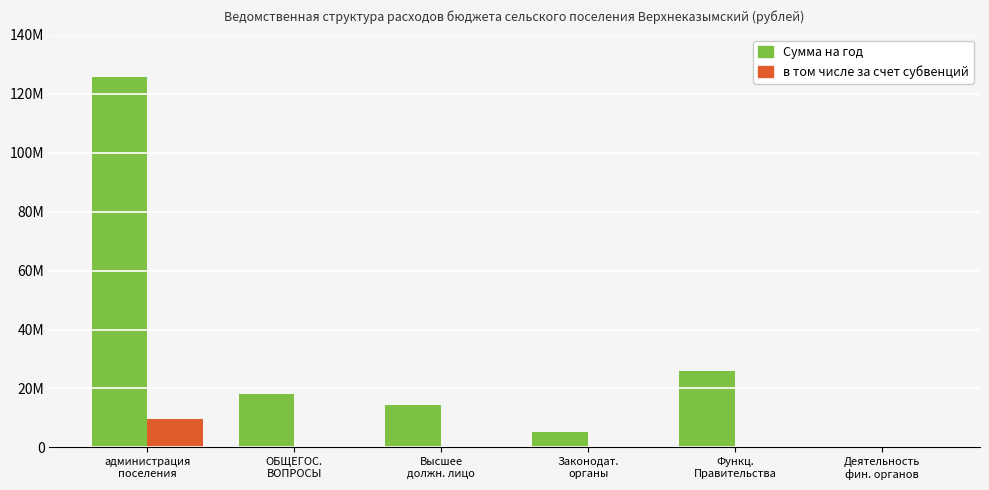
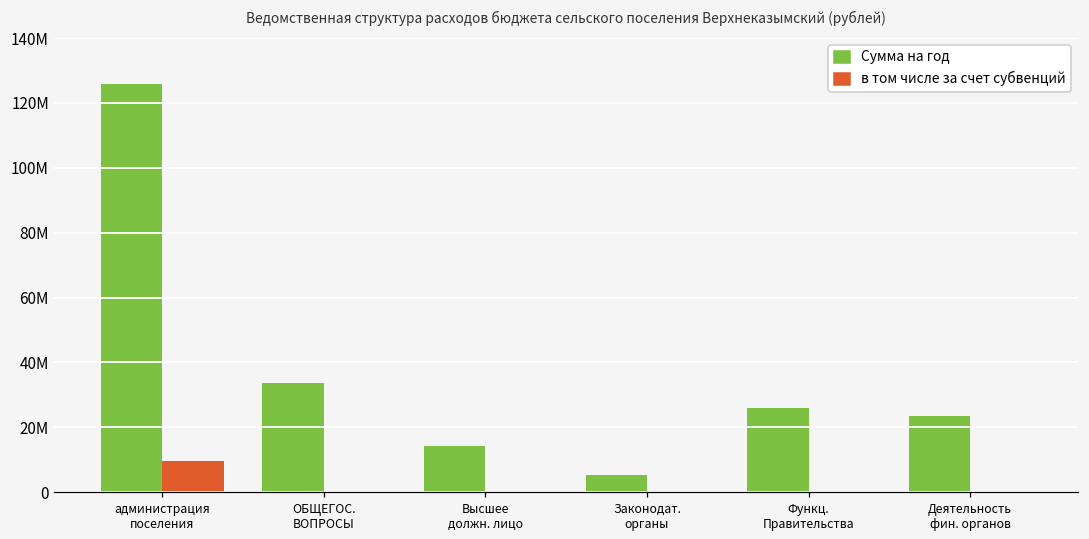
Сумма на год, ОБЩЕГОС. ВОПРОСЫ: 18М -> 34М
Сумма на год, Деятельность фин. органов: 0М -> 23М
